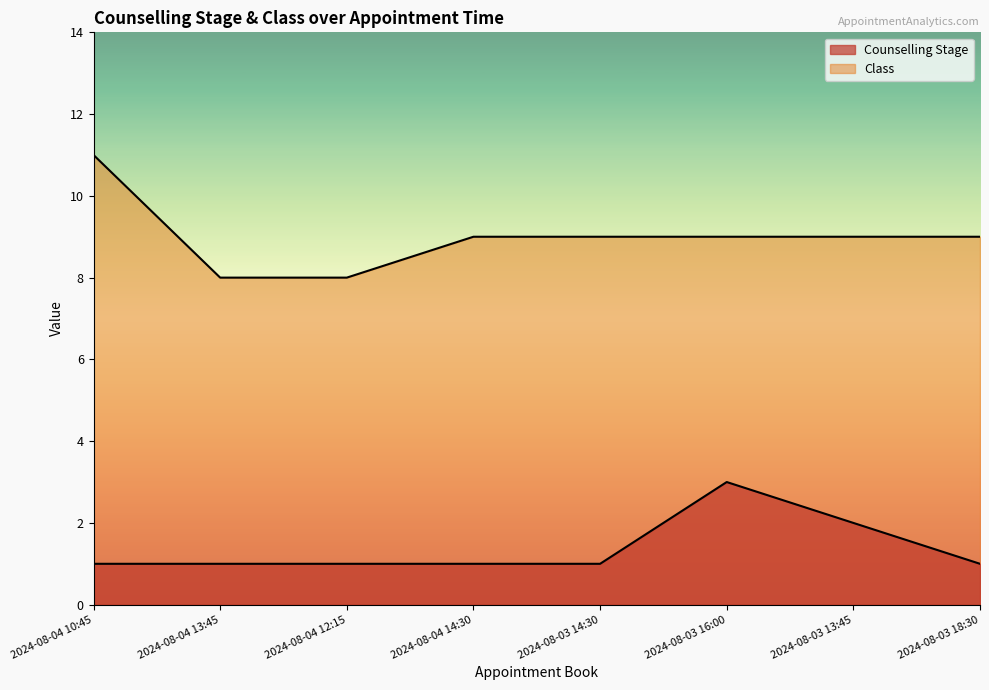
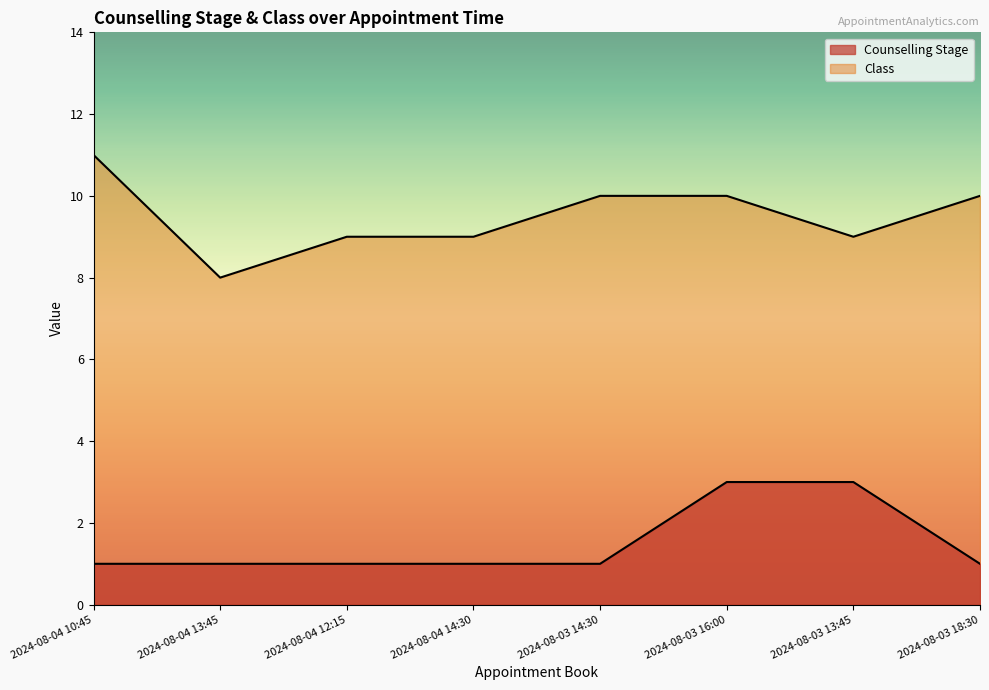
Class, 2024-08-04 12:15: 8 -> 9
Class, 2024-08-03 14:30: 9 -> 10
Class, 2024-08-03 16:00: 9 -> 10
Counselling Stage, 2024-08-03 13:45: 2 -> 3
Class, 2024-08-03 18:30: 9 -> 10
